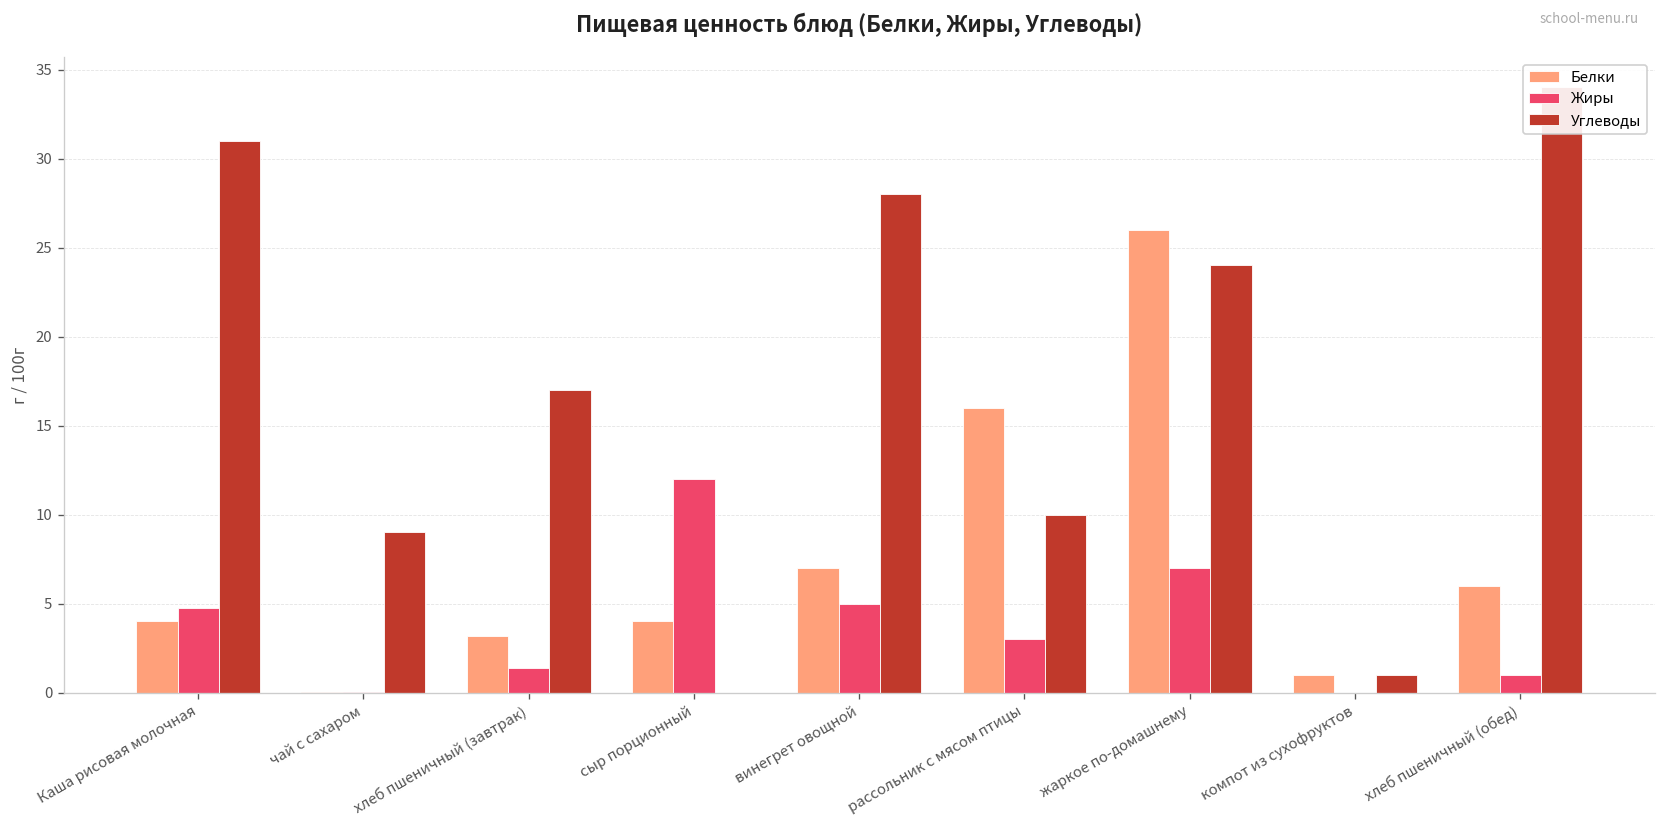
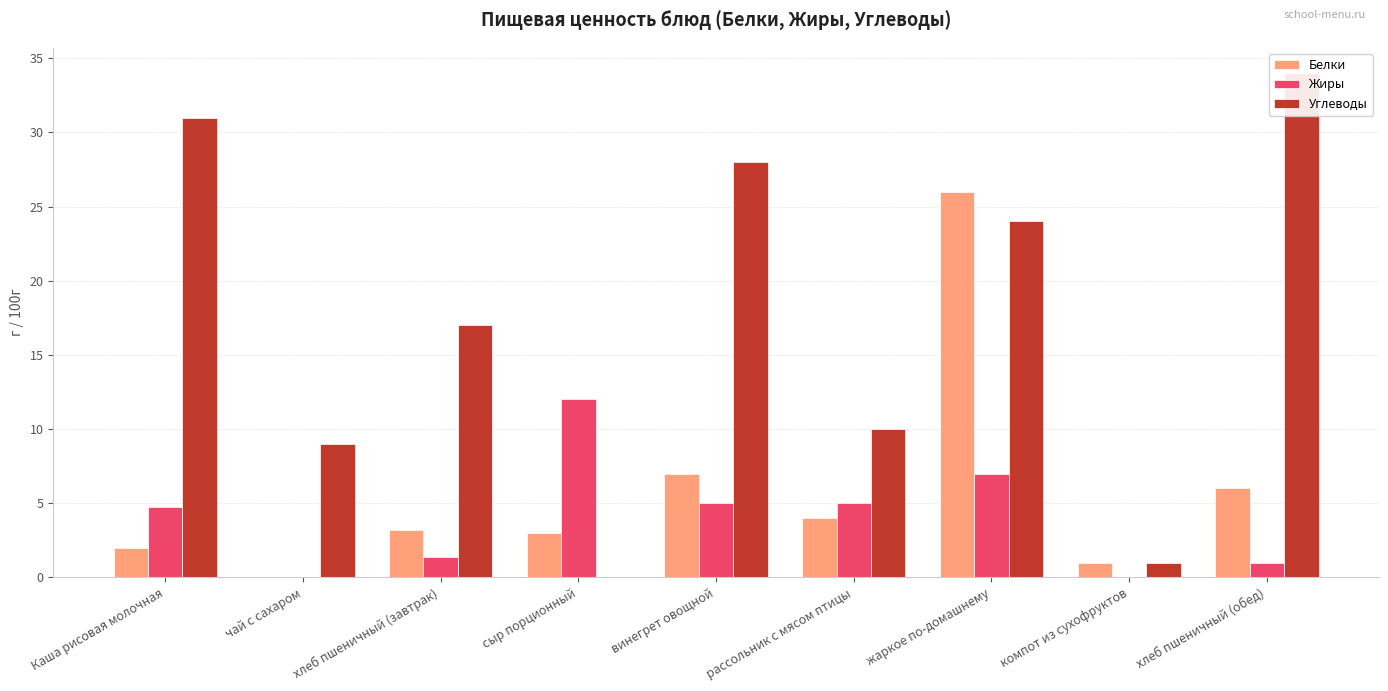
Белки, Каша рисовая молочная: 4 -> 2
Белки, сыр порционный: 4 -> 3
Белки, рассольник с мясом птицы: 16 -> 4
Жиры, рассольник с мясом птицы: 3 -> 5
